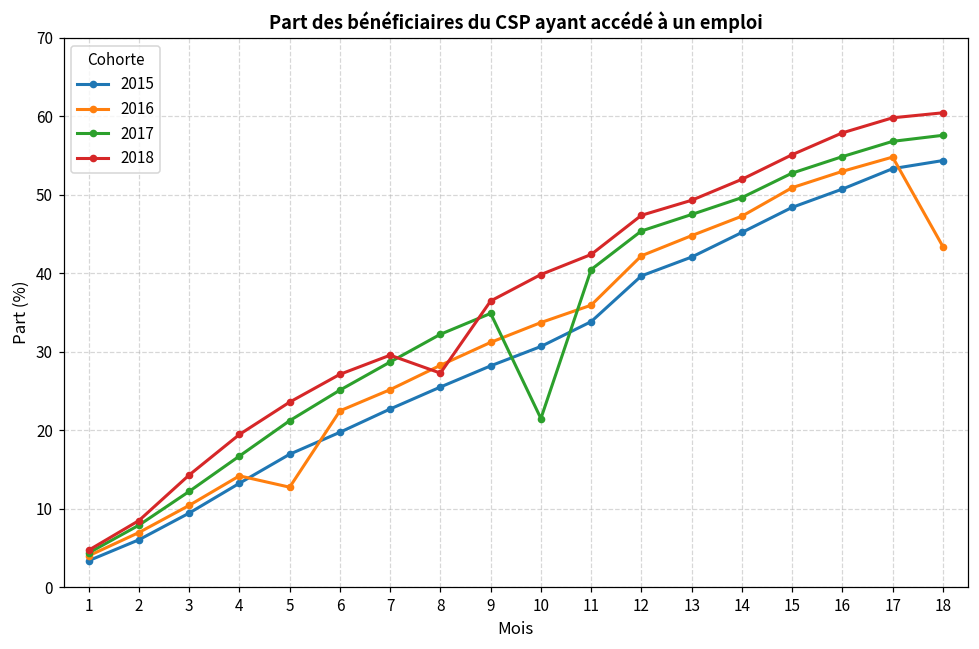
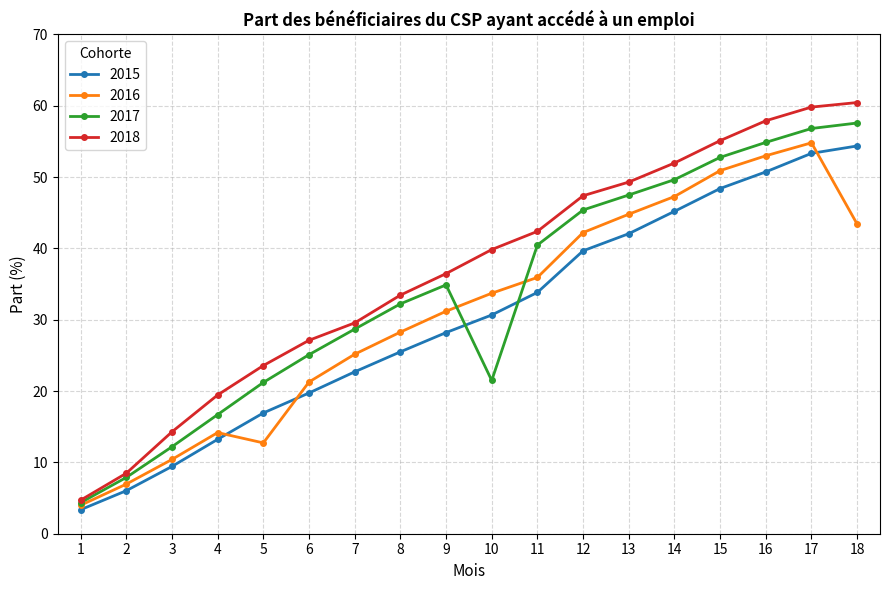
2016, 6: 22 -> 21
2018, 8: 27 -> 33
